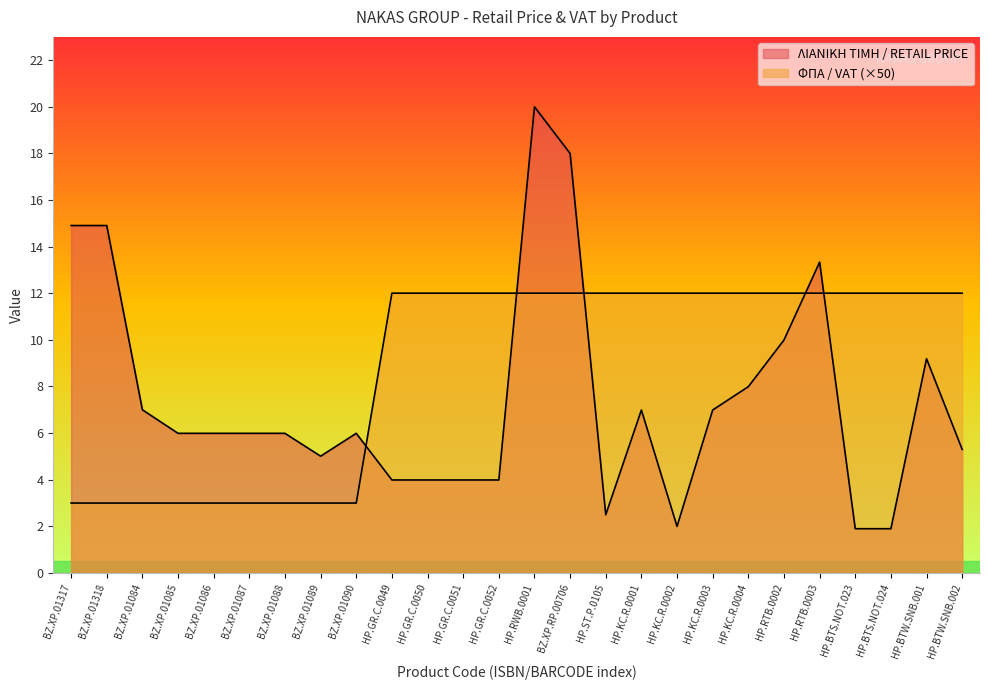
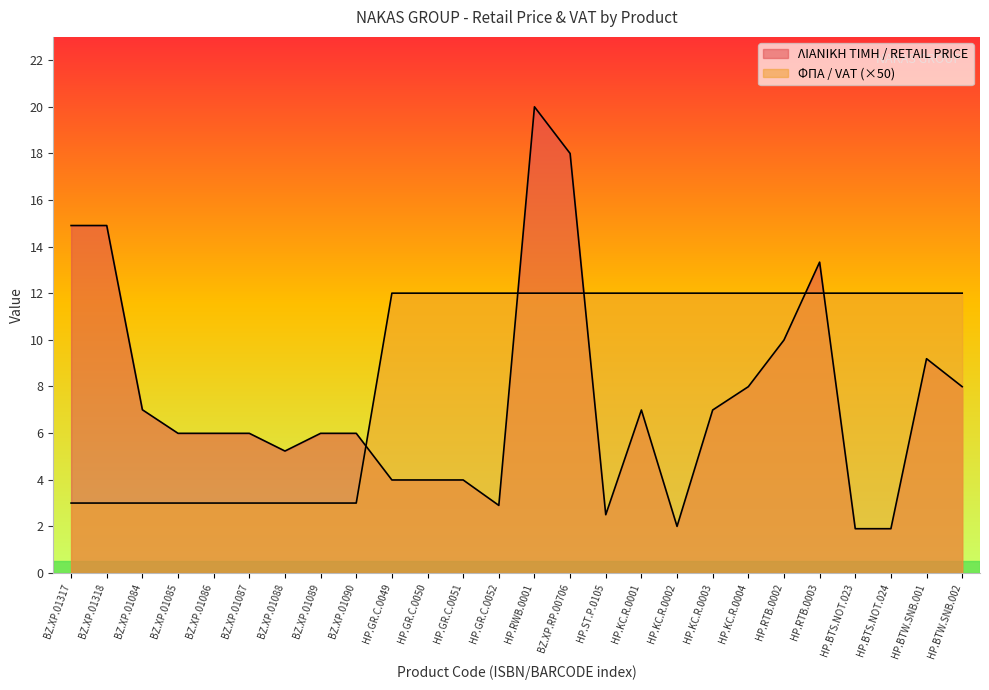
ΛΙΑΝΙΚΗ ΤΙΜΗ / RETAIL PRICE, BZ.XP.01088: 6.0 -> 5.2
ΛΙΑΝΙΚΗ ΤΙΜΗ / RETAIL PRICE, BZ.XP.01089: 5.0 -> 6.0
ΛΙΑΝΙΚΗ ΤΙΜΗ / RETAIL PRICE, HP.GR.C.0052: 4.0 -> 2.9
ΛΙΑΝΙΚΗ ΤΙΜΗ / RETAIL PRICE, HP.BTW.SNB.002: 5.3 -> 8.0
